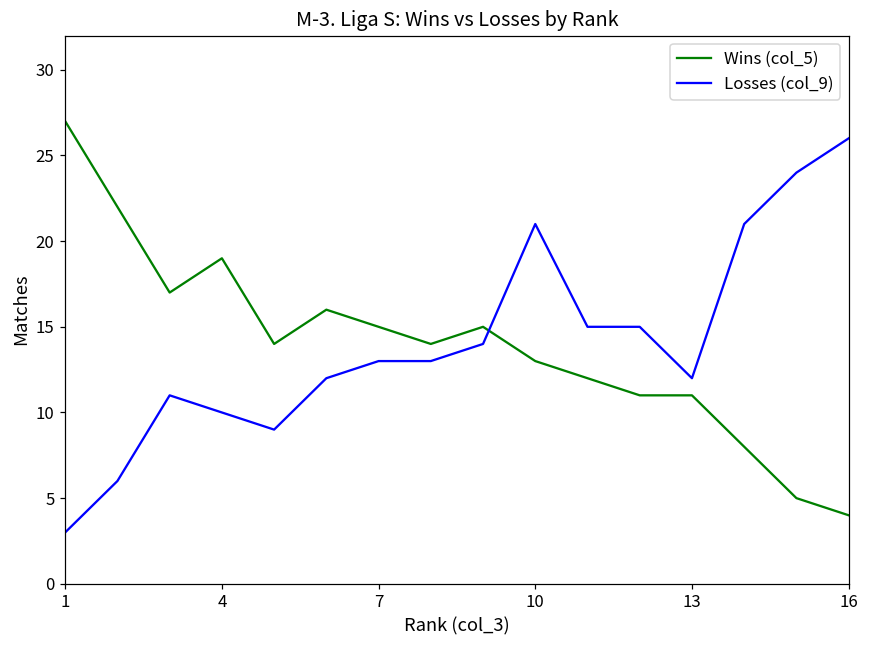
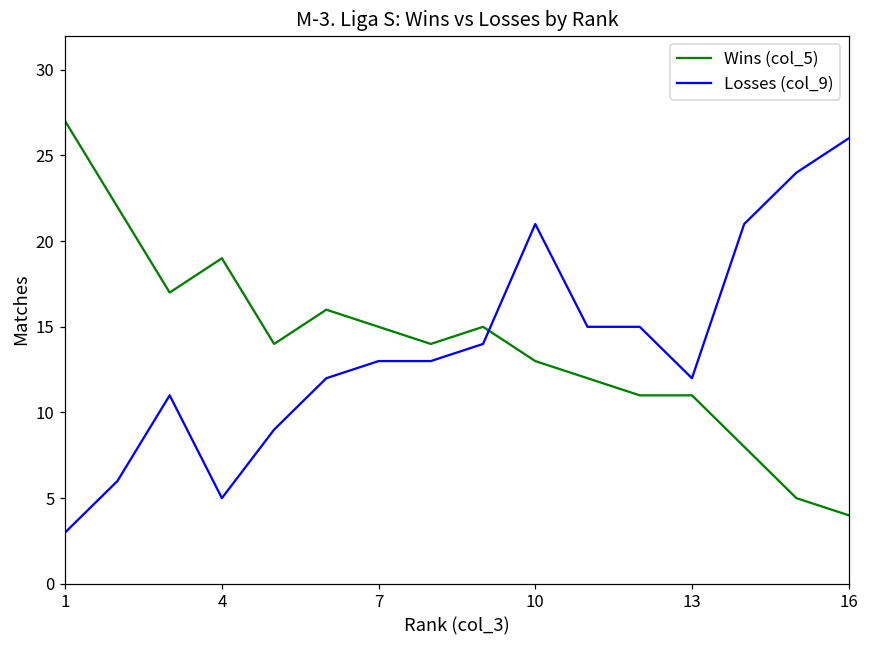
Losses (col_9), 4: 10 -> 5
